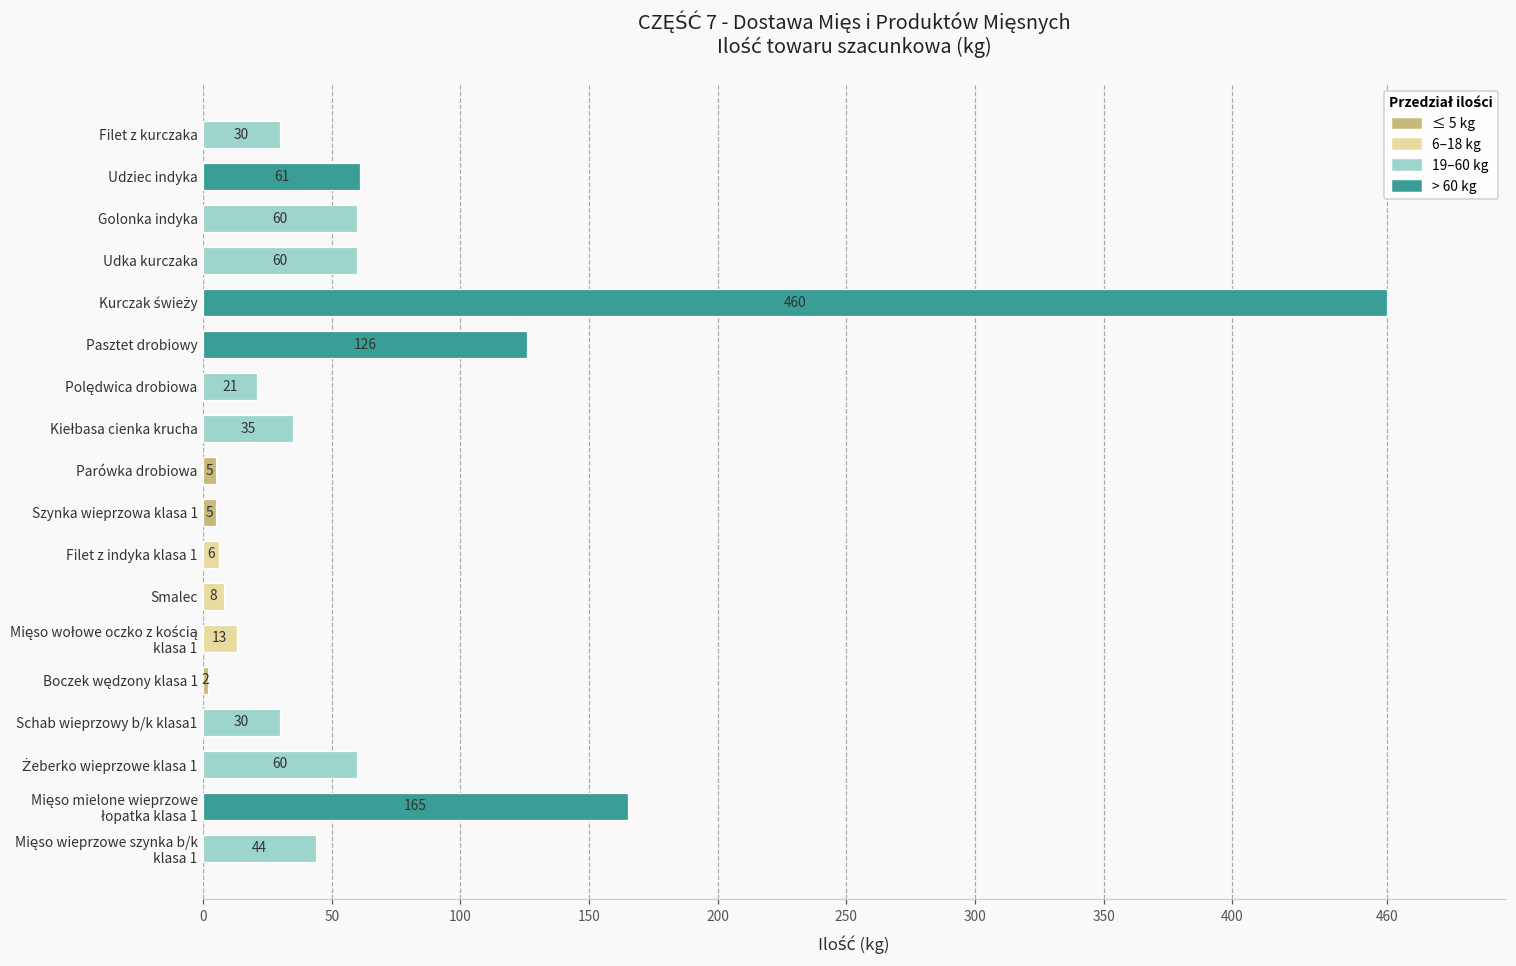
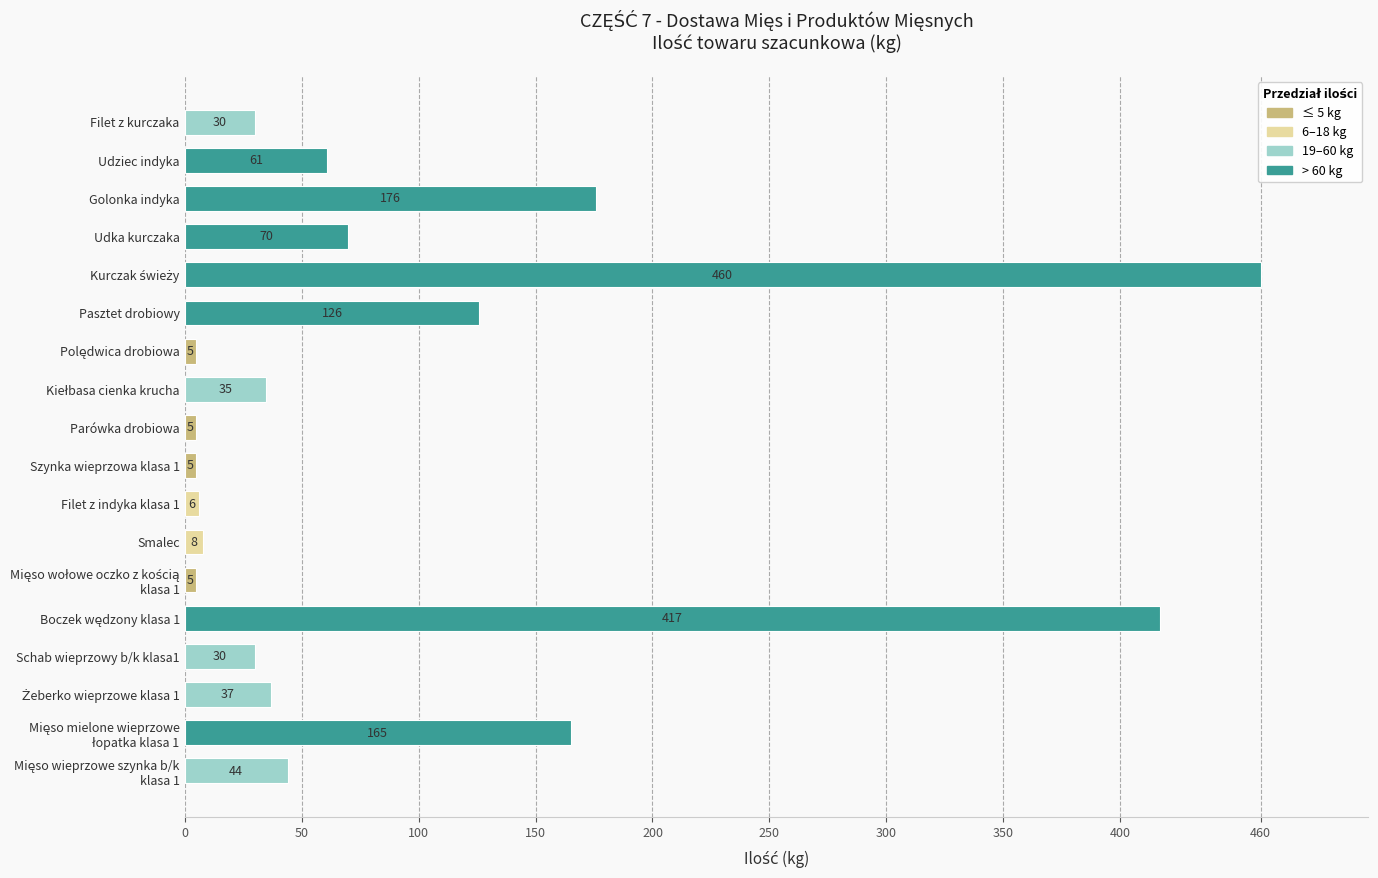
Golonka indyka: 60 -> 176
Udka kurczaka: 60 -> 70
Polędwica drobiowa: 21 -> 5
Mięso wołowe oczko z kością klasa 1: 13 -> 5
Boczek wędzony klasa 1: 2 -> 417
Żeberko wieprzowe klasa 1: 60 -> 37
